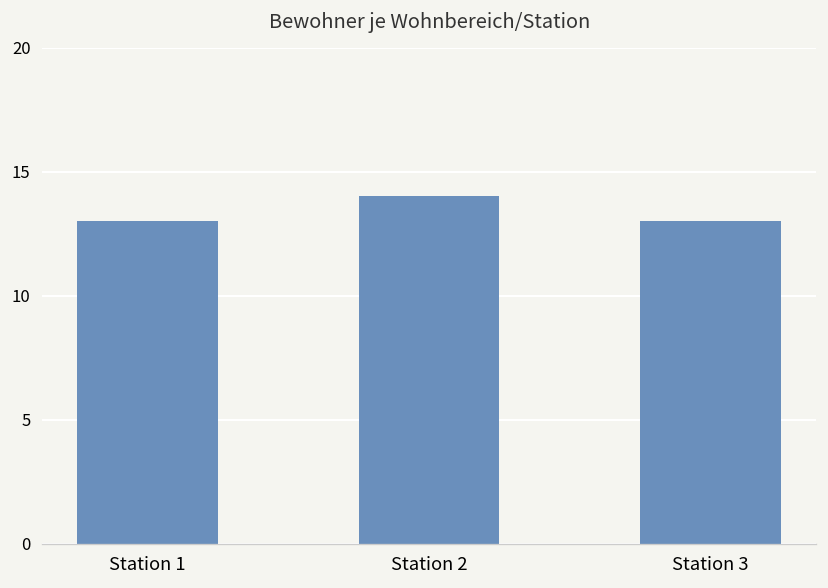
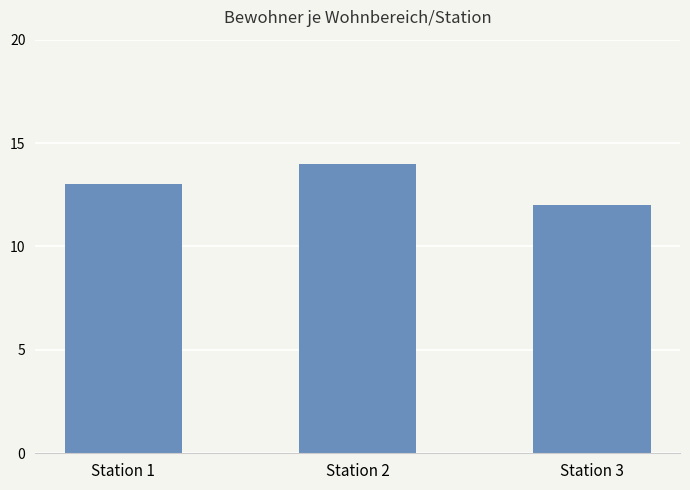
Station 3: 13 -> 12
